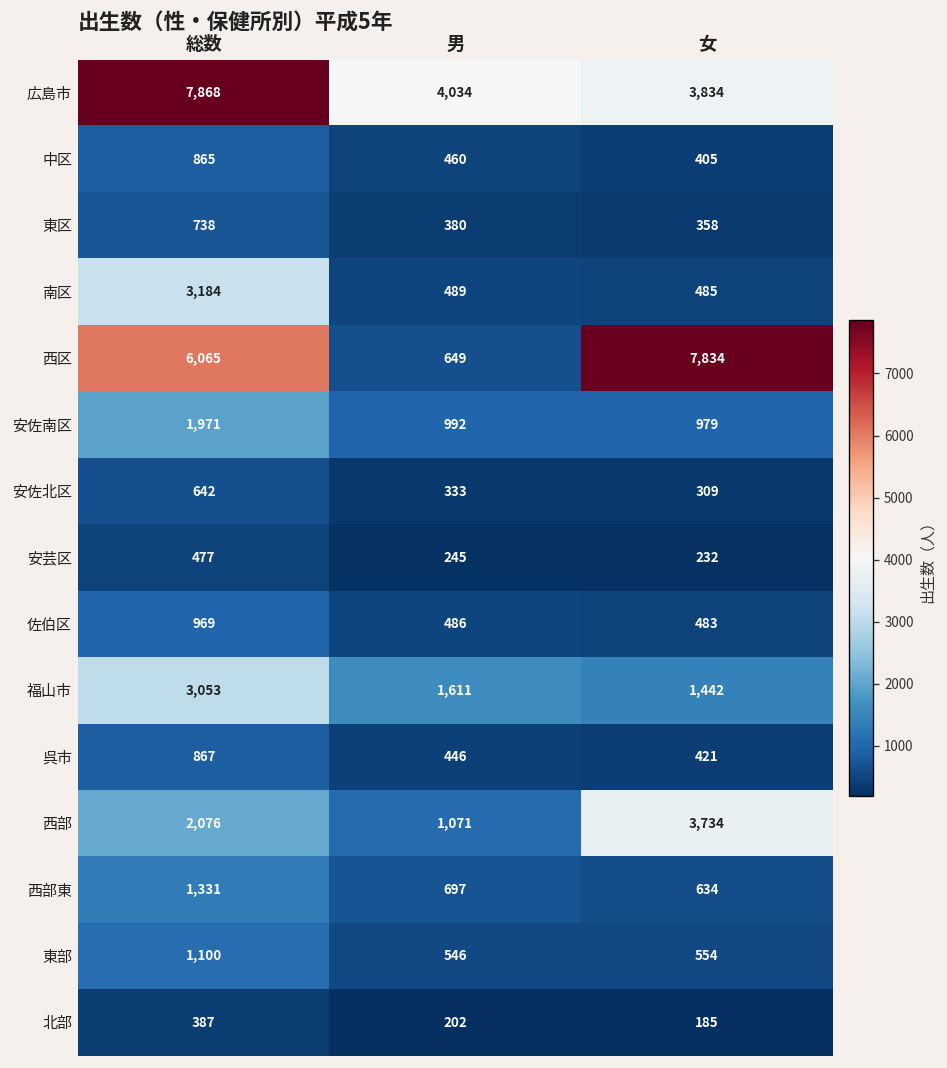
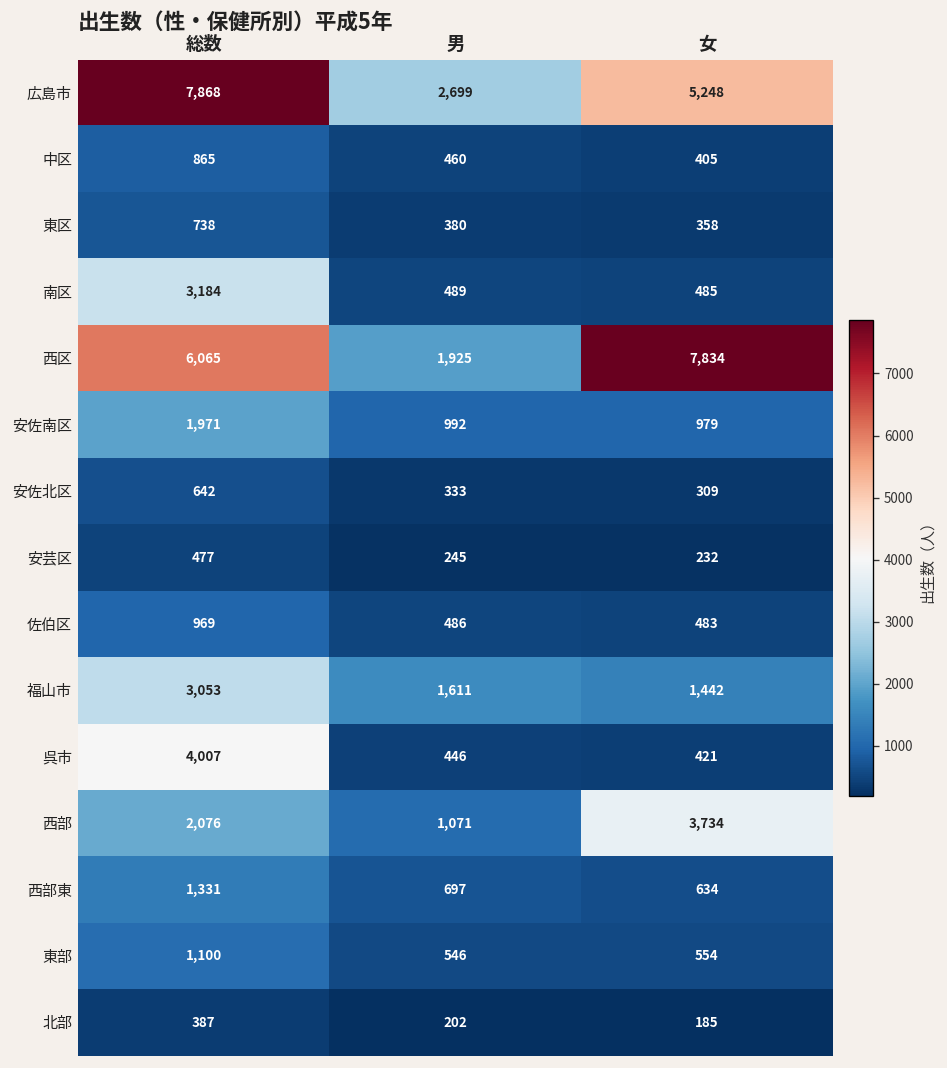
広島市, 男: 4,034 -> 2,699
広島市, 女: 3,834 -> 5,248
西区, 男: 649 -> 1,925
呉市, 総数: 867 -> 4,007
